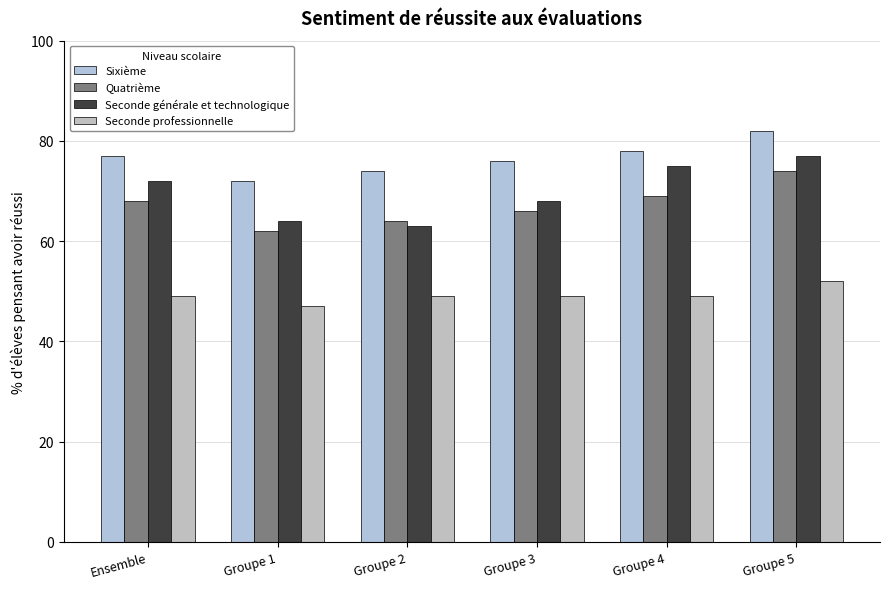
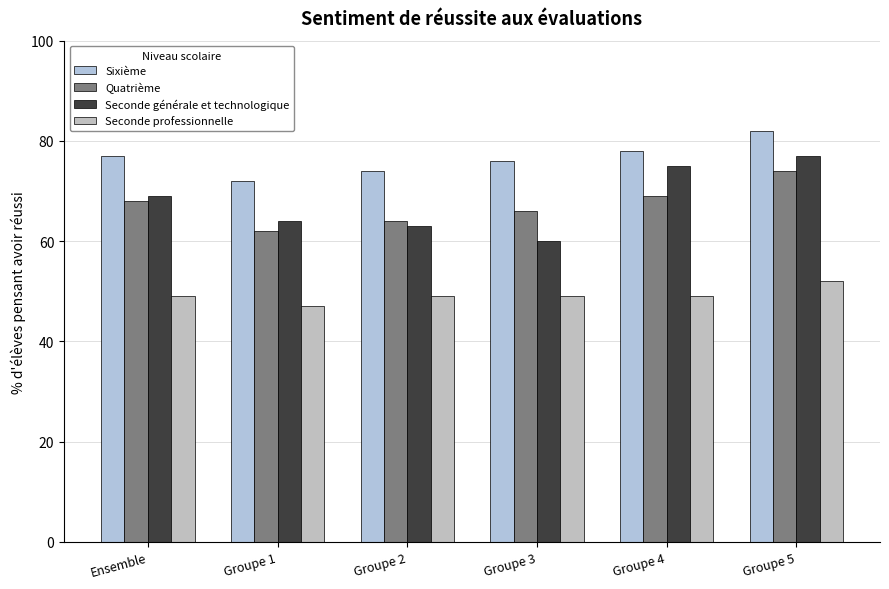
Seconde générale et technologique, Ensemble: 72 -> 69
Seconde générale et technologique, Groupe 3: 68 -> 60
